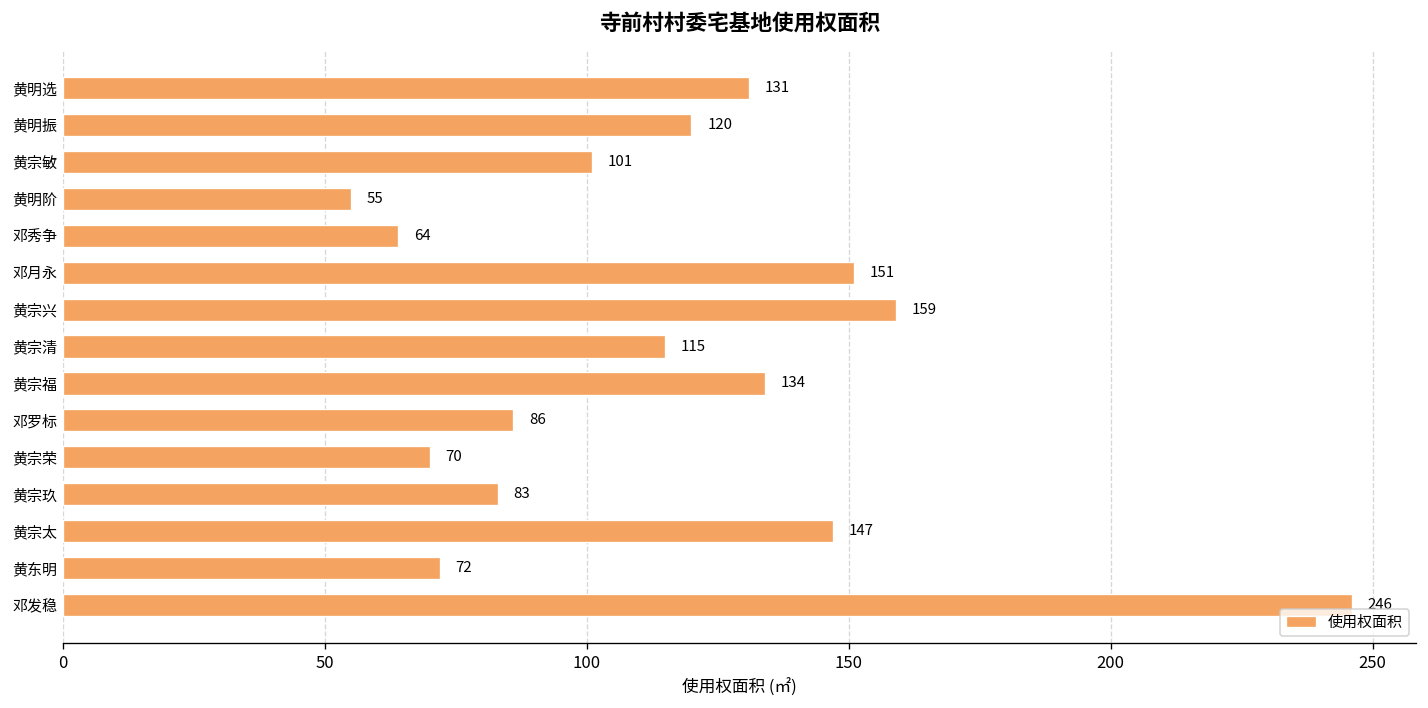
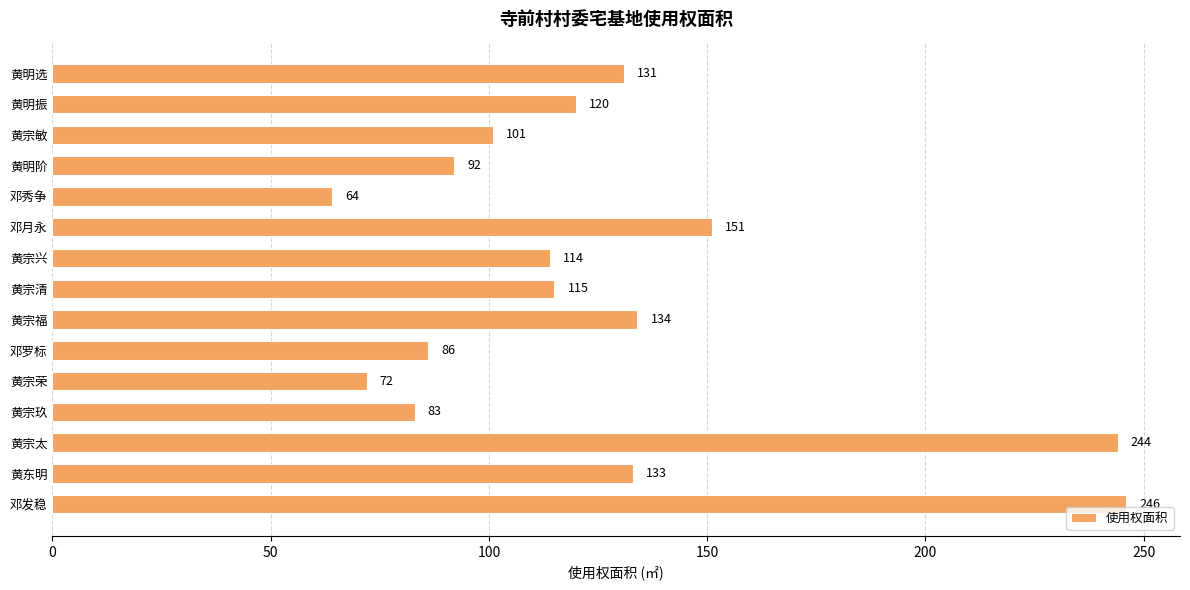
黄明阶: 55 -> 92
黄宗兴: 159 -> 114
黄宗荣: 70 -> 72
黄宗太: 147 -> 244
黄东明: 72 -> 133
